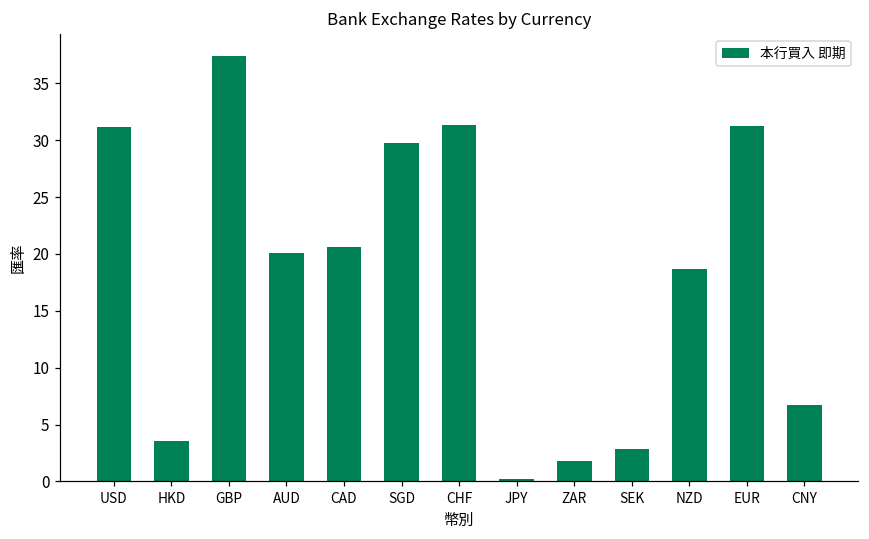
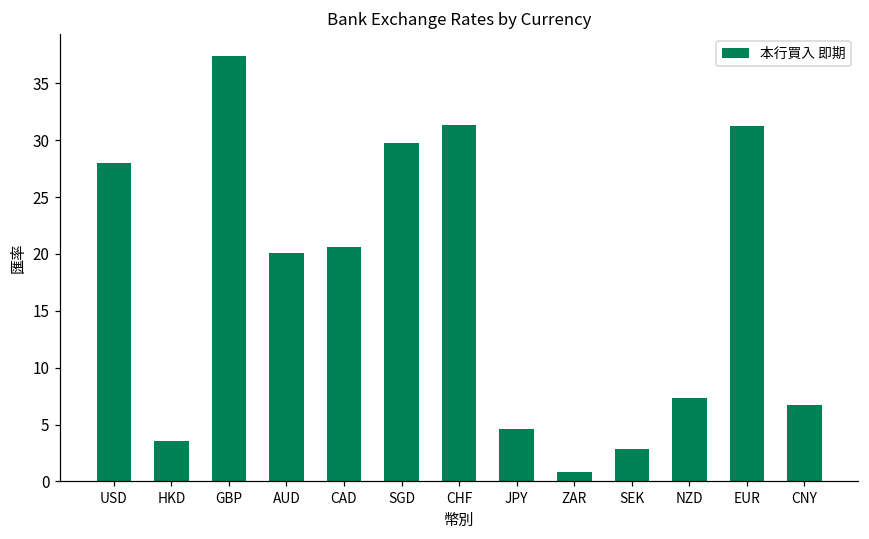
USD: 31.1 -> 28.0
JPY: 0.2 -> 4.6
ZAR: 1.8 -> 0.8
NZD: 18.7 -> 7.3
